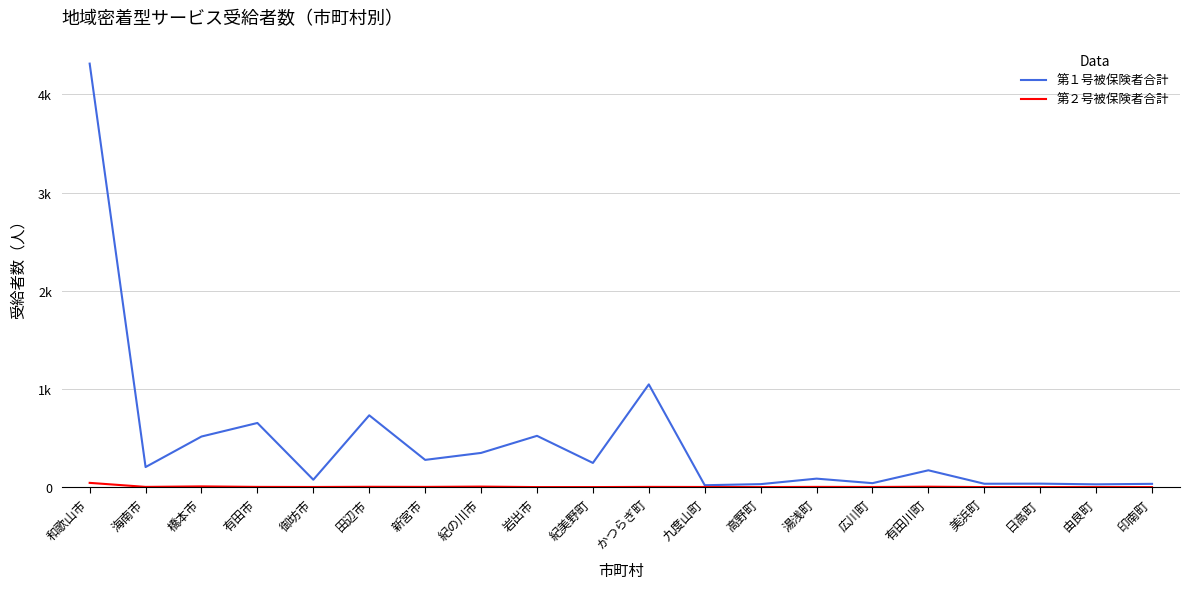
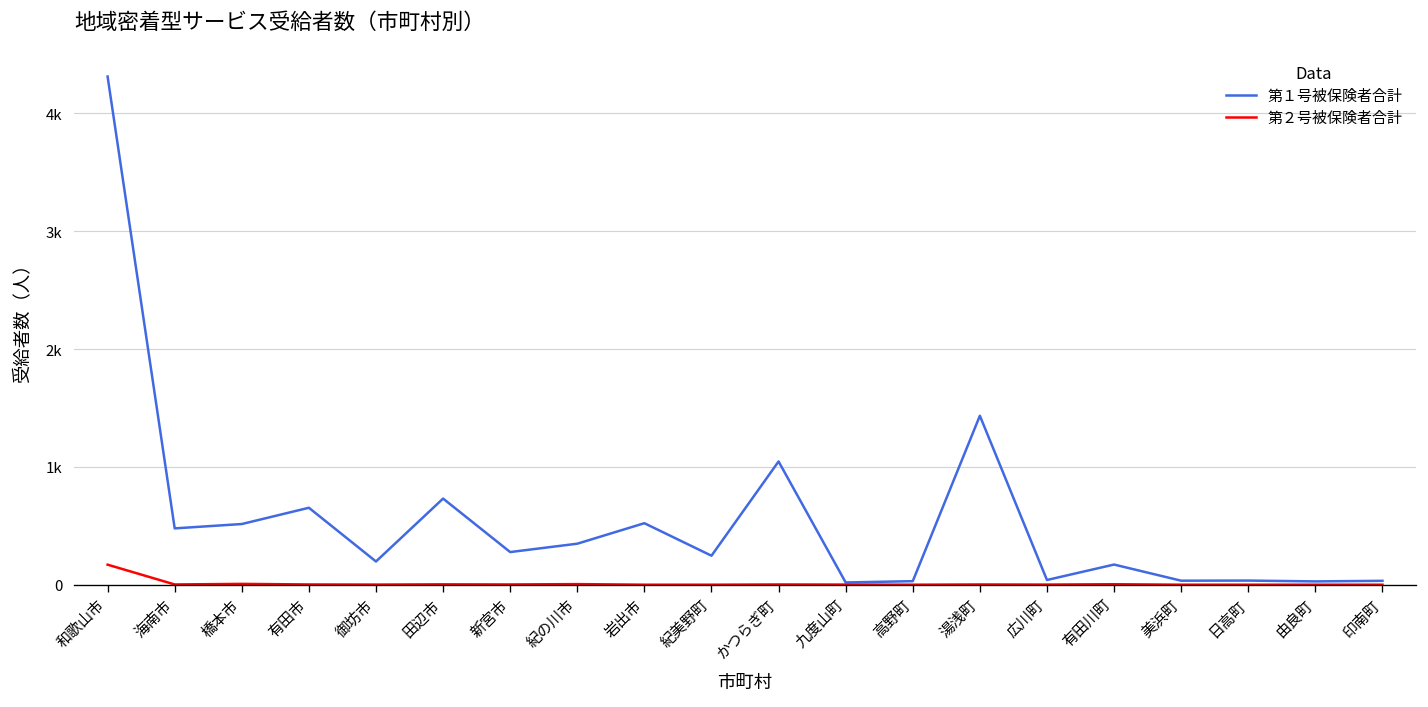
第２号被保険者合計, 和歌山市: 0 -> 200
第１号被保険者合計, 海南市: 200 -> 500
第１号被保険者合計, 御坊市: 100 -> 200
第１号被保険者合計, 湯浅町: 100 -> 1400
